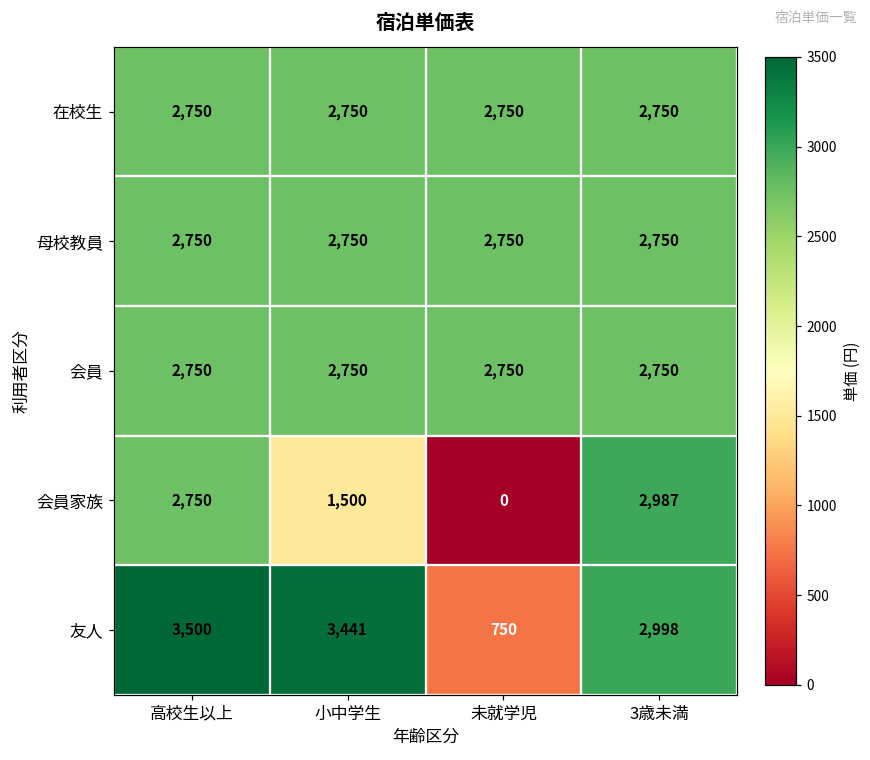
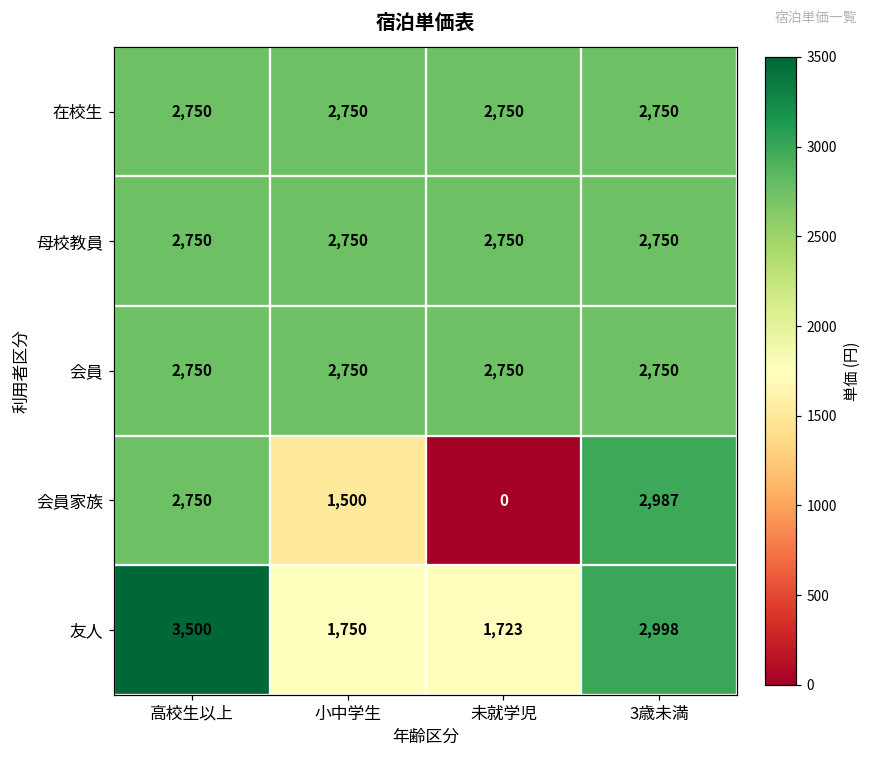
友人, 小中学生: 3,441 -> 1,750
友人, 未就学児: 750 -> 1,723
